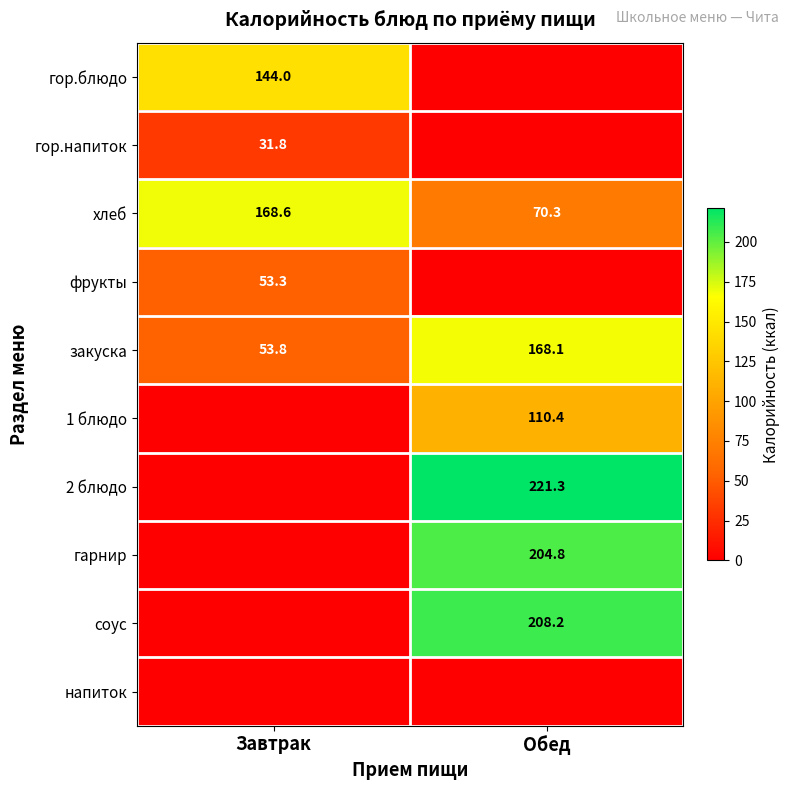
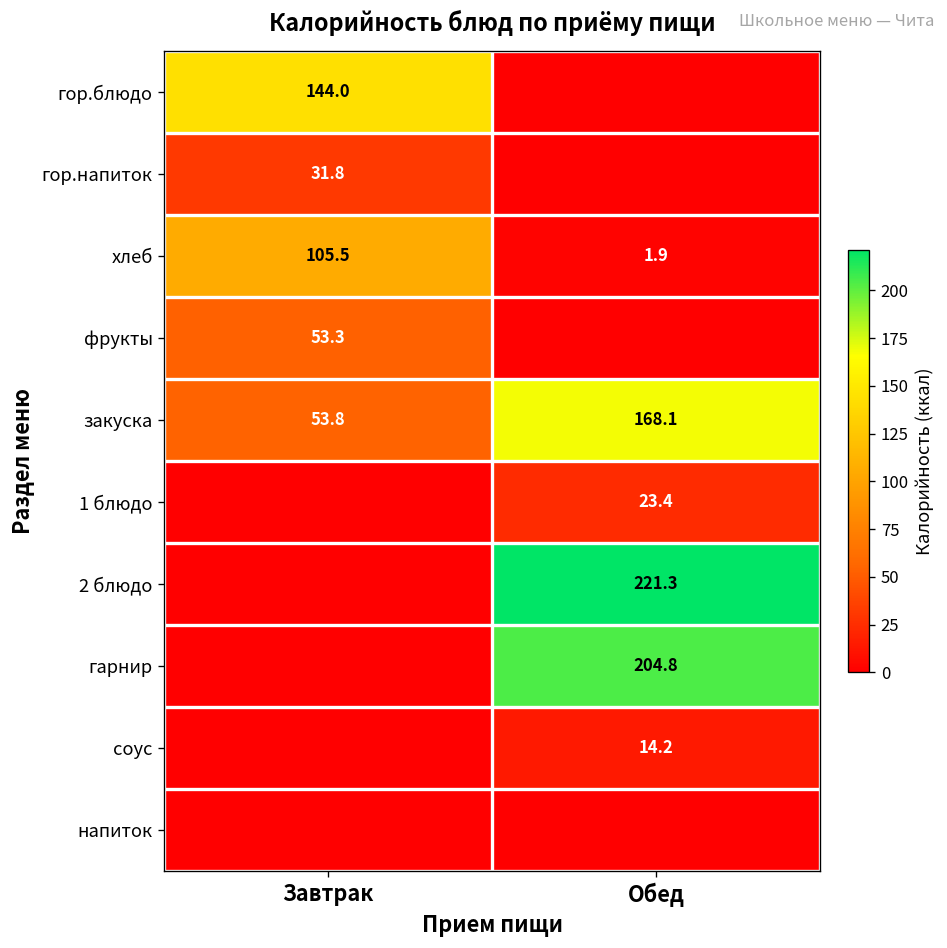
хлеб, Завтрак: 168.6 -> 105.5
хлеб, Обед: 70.3 -> 1.9
1 блюдо, Обед: 110.4 -> 23.4
соус, Обед: 208.2 -> 14.2
